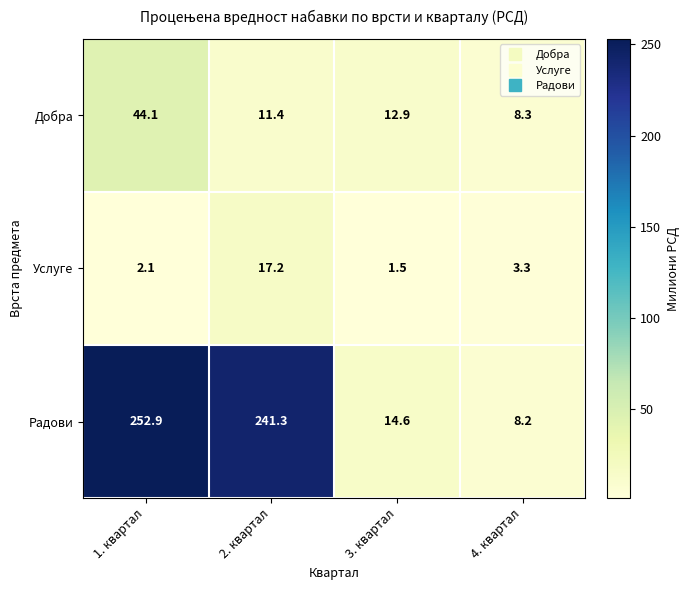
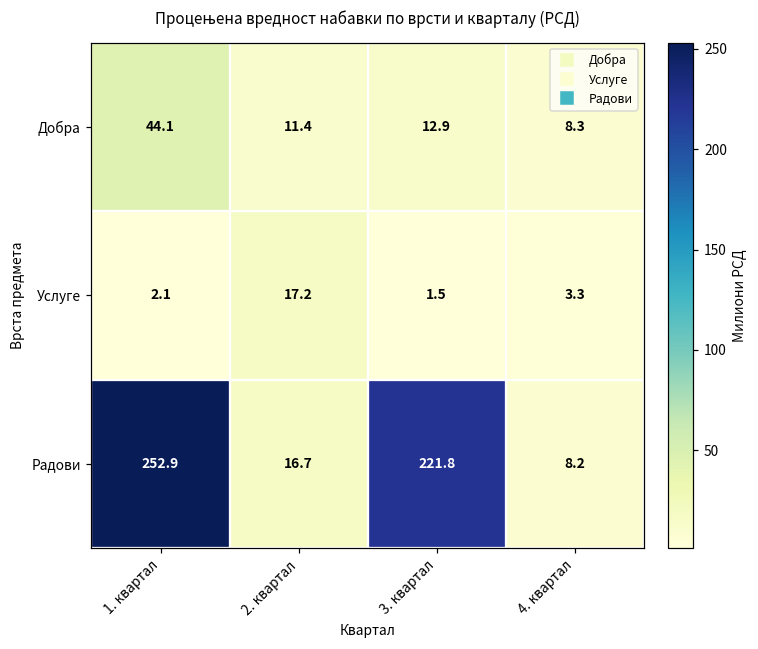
Радови, 2. квартал: 241.3 -> 16.7
Радови, 3. квартал: 14.6 -> 221.8
